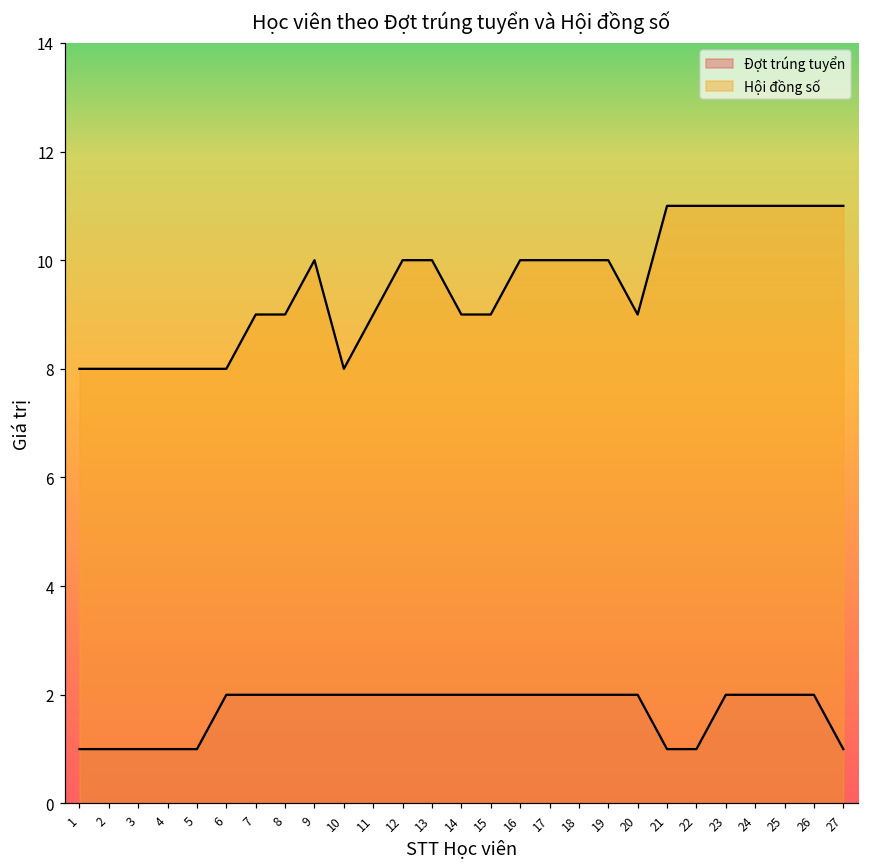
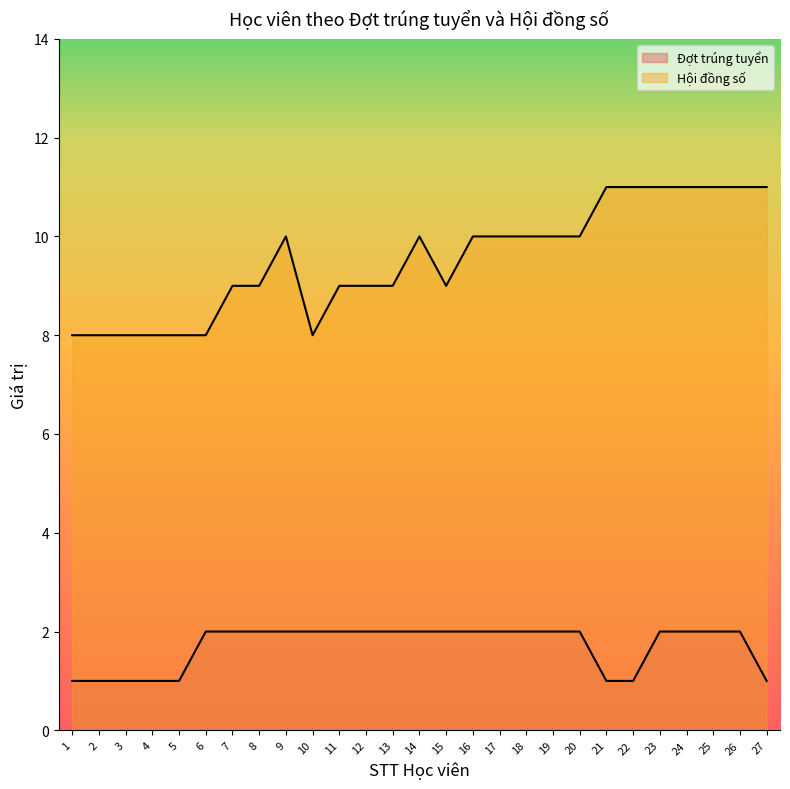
Hội đồng số, 12: 10 -> 9
Hội đồng số, 13: 10 -> 9
Hội đồng số, 14: 9 -> 10
Hội đồng số, 20: 9 -> 10
